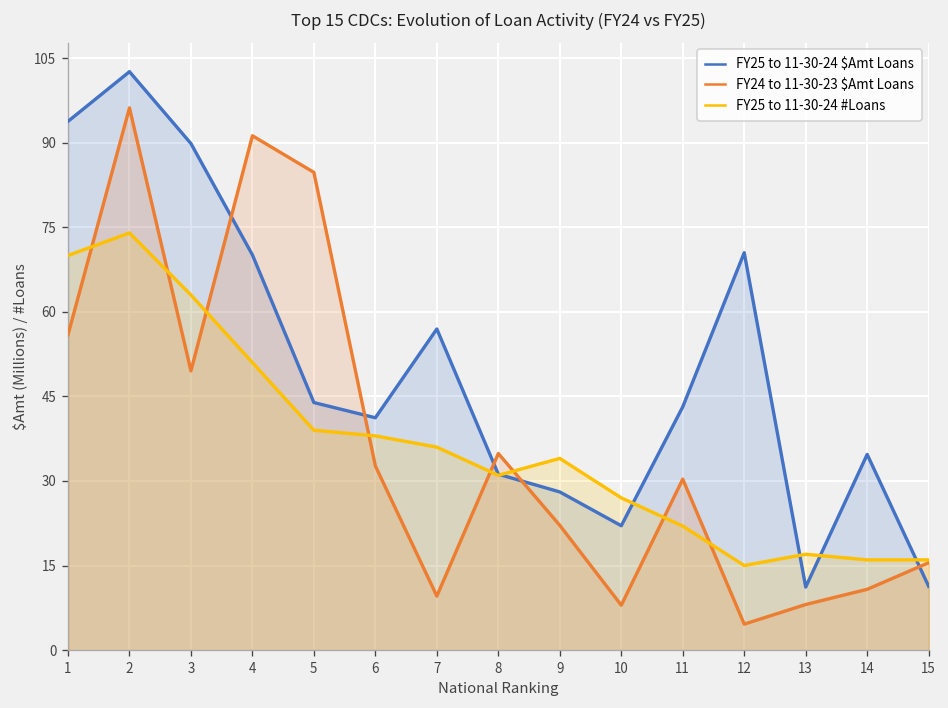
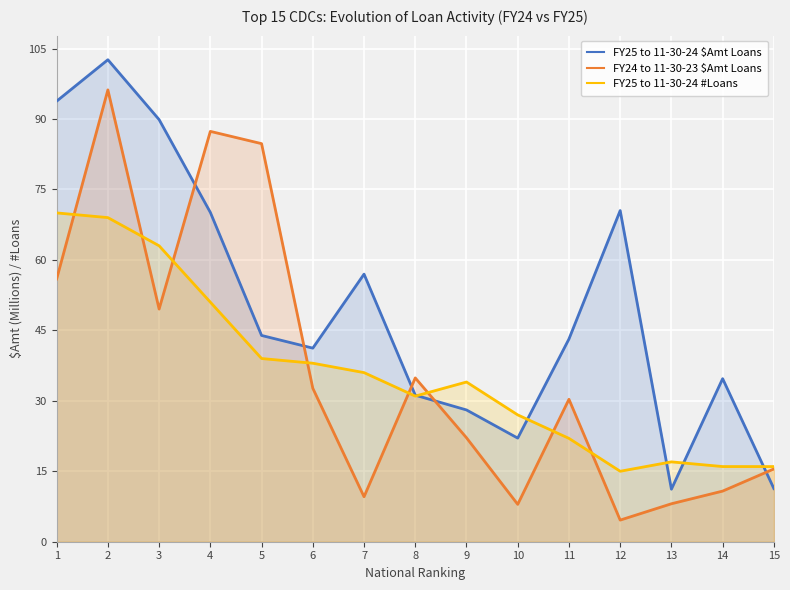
FY25 to 11-30-24 #Loans, 2: 74 -> 69
FY24 to 11-30-23 $Amt Loans, 4: 91 -> 87
